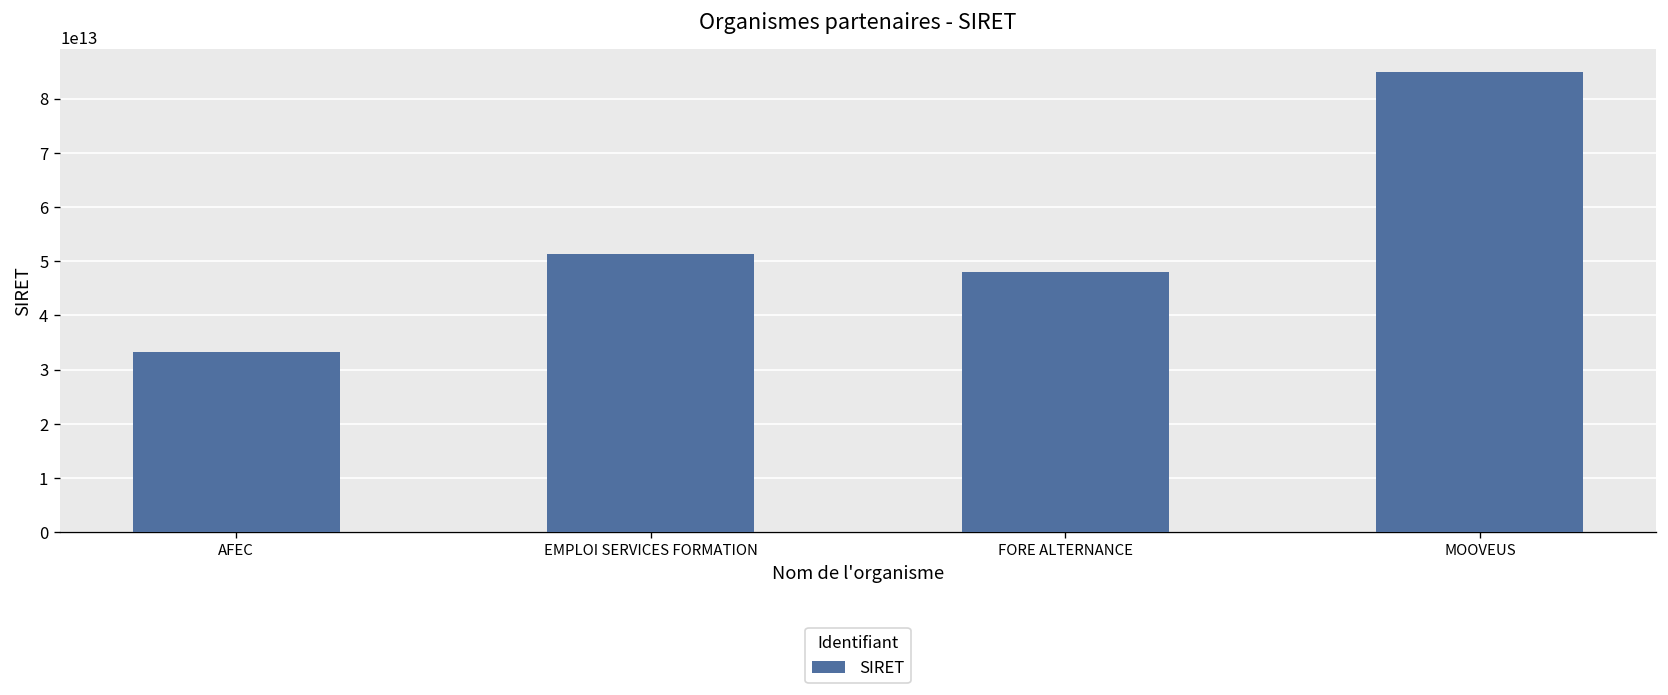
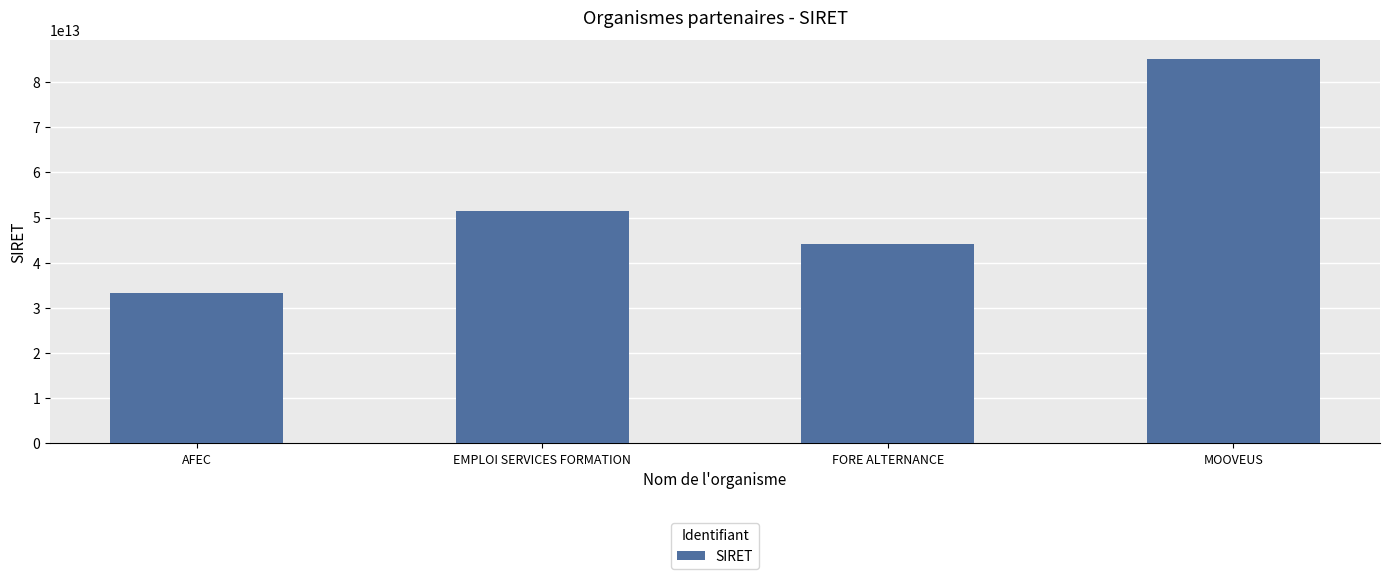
FORE ALTERNANCE: 48000000000000 -> 44000000000000
